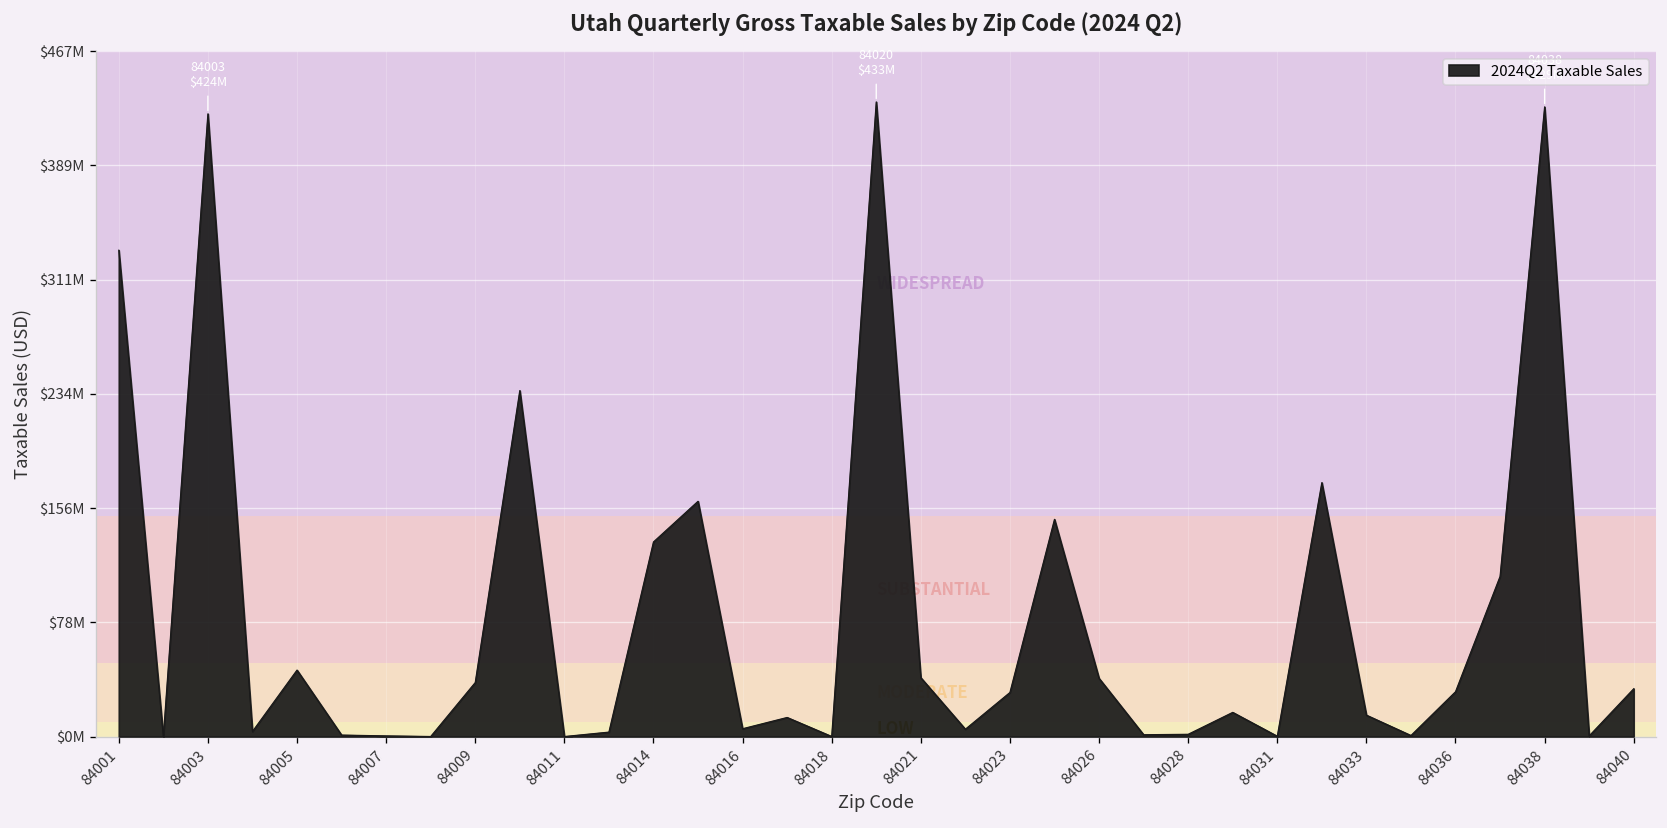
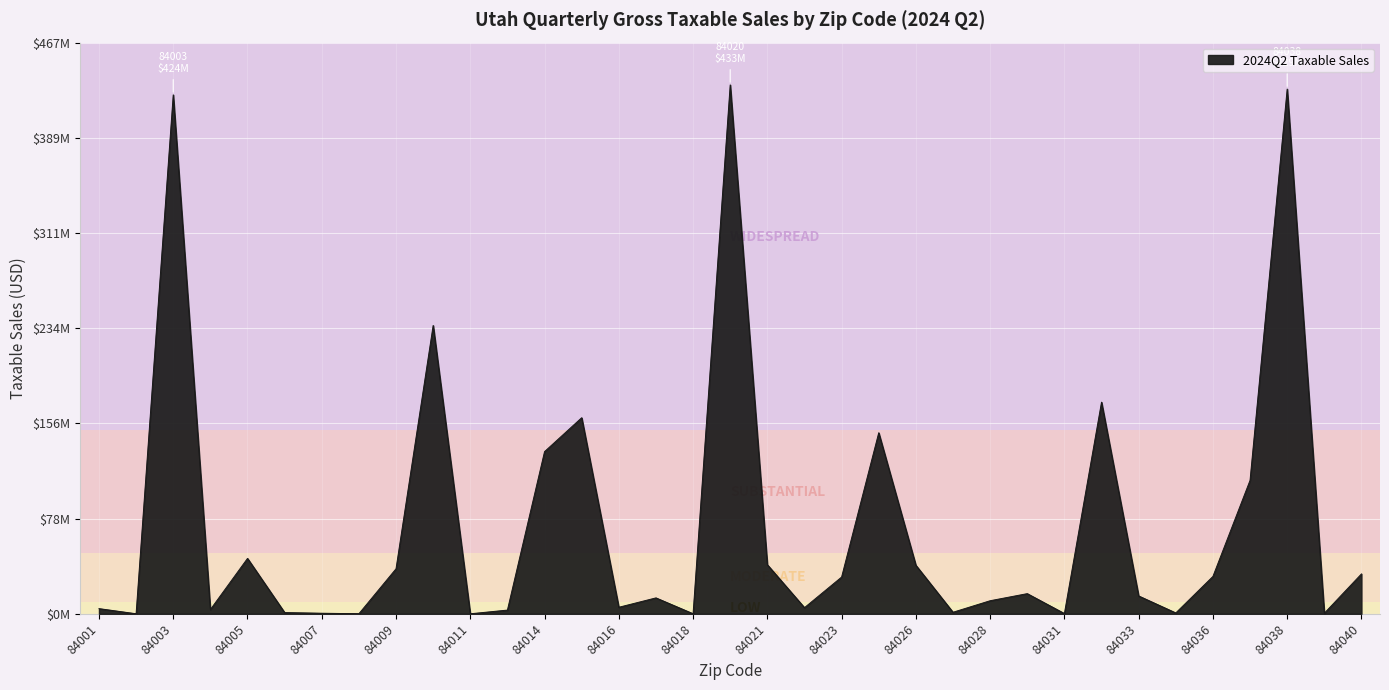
84001: $332000000 -> $4000000
84028: $2000000 -> $11000000
